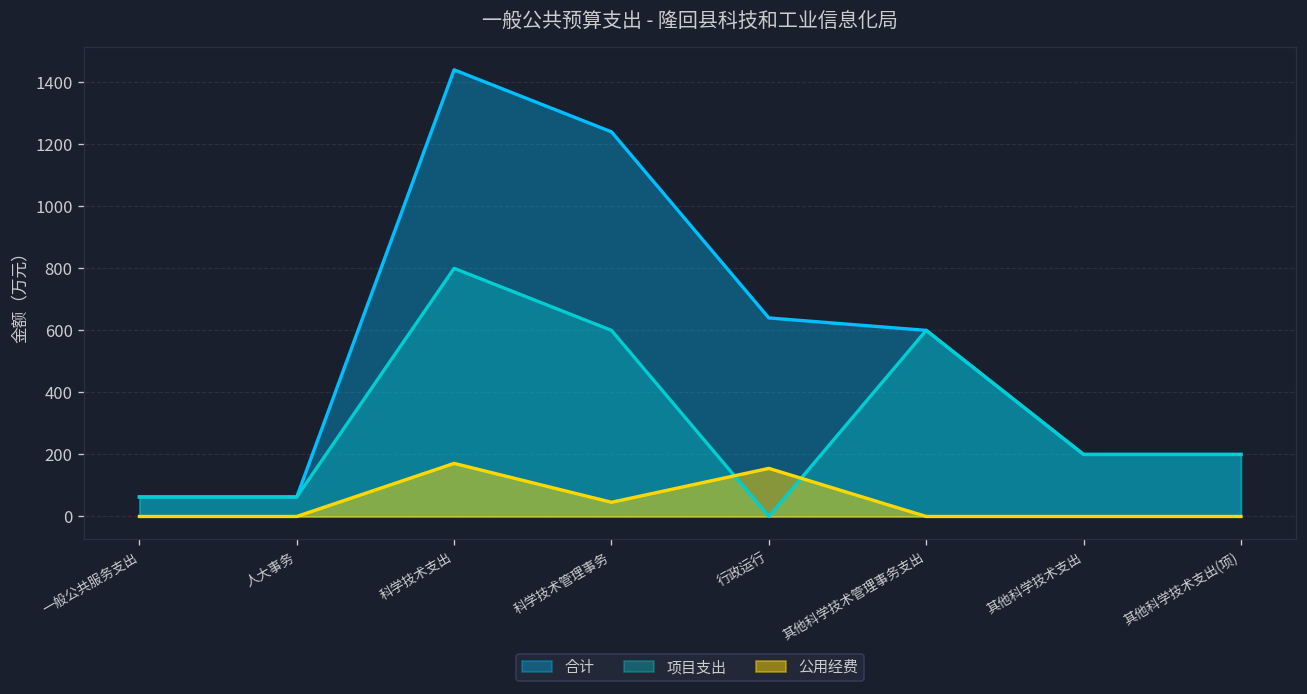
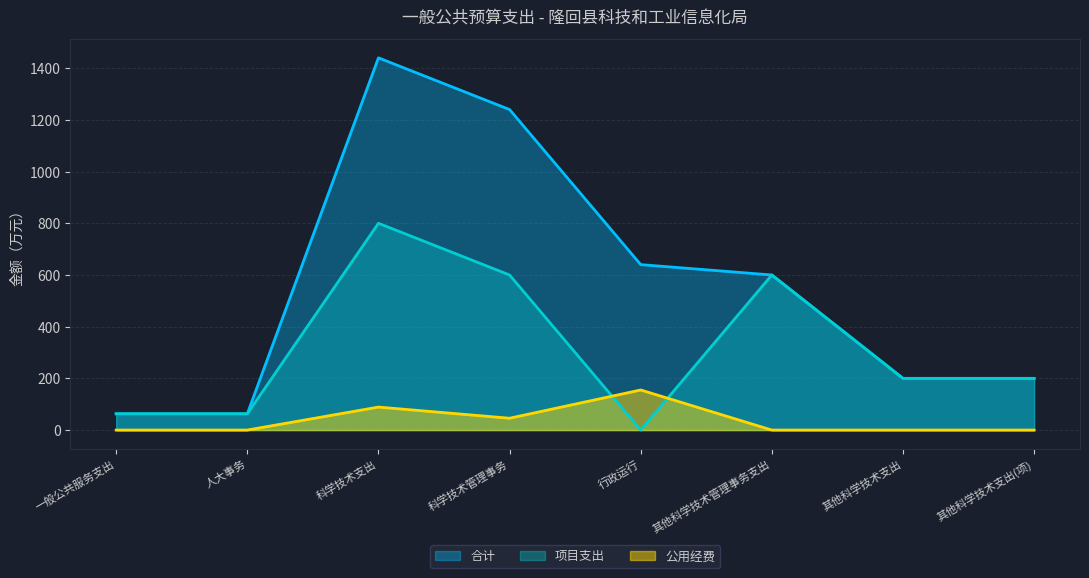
公用经费, 科学技术支出: 170 -> 90
